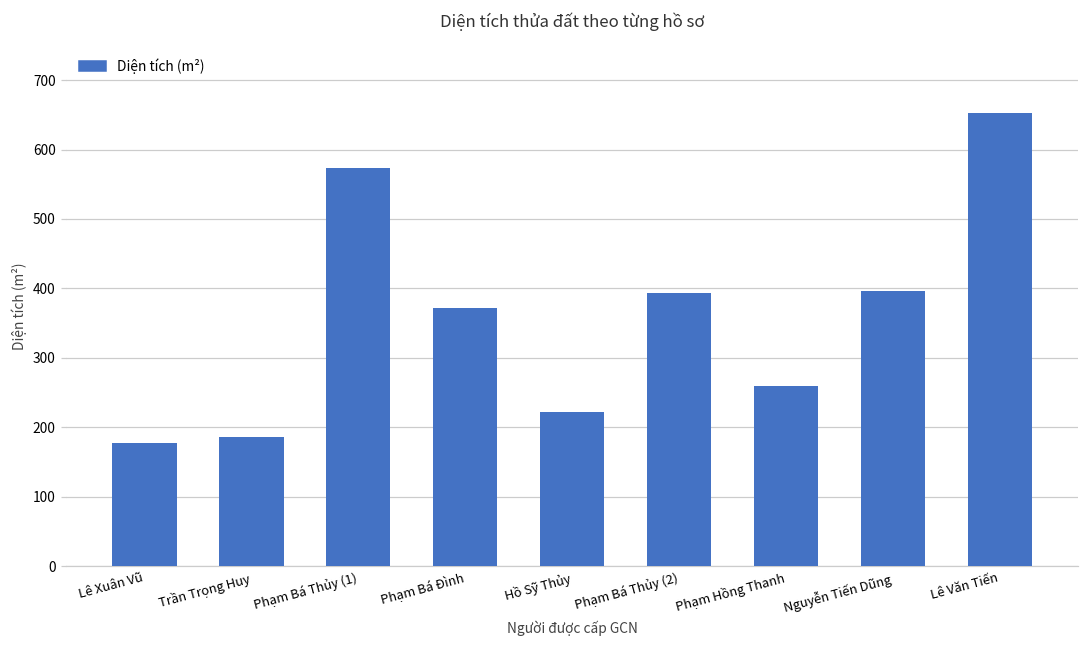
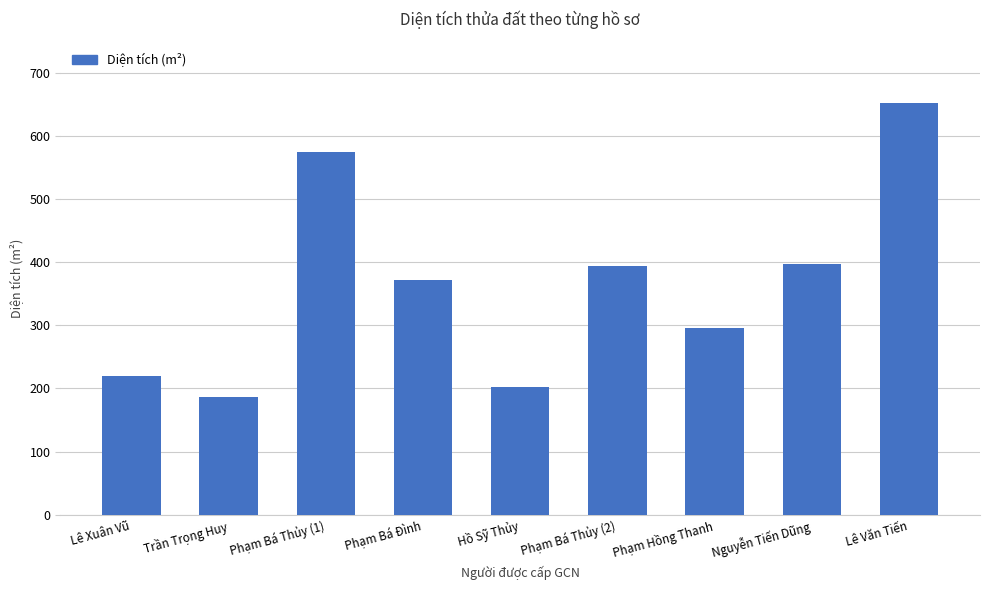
Lê Xuân Vũ: 180 -> 220
Hồ Sỹ Thủy: 220 -> 200
Phạm Hồng Thanh: 260 -> 300
